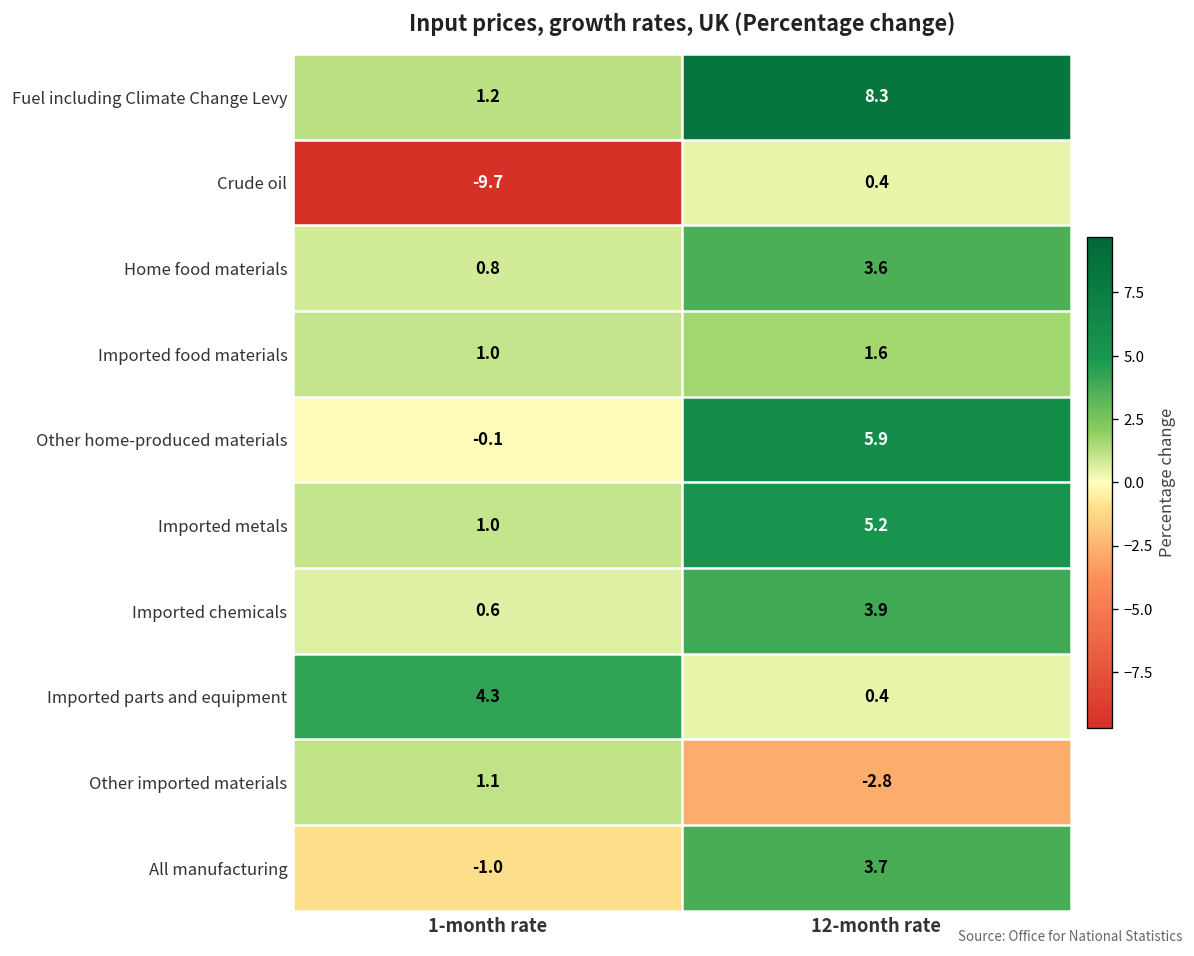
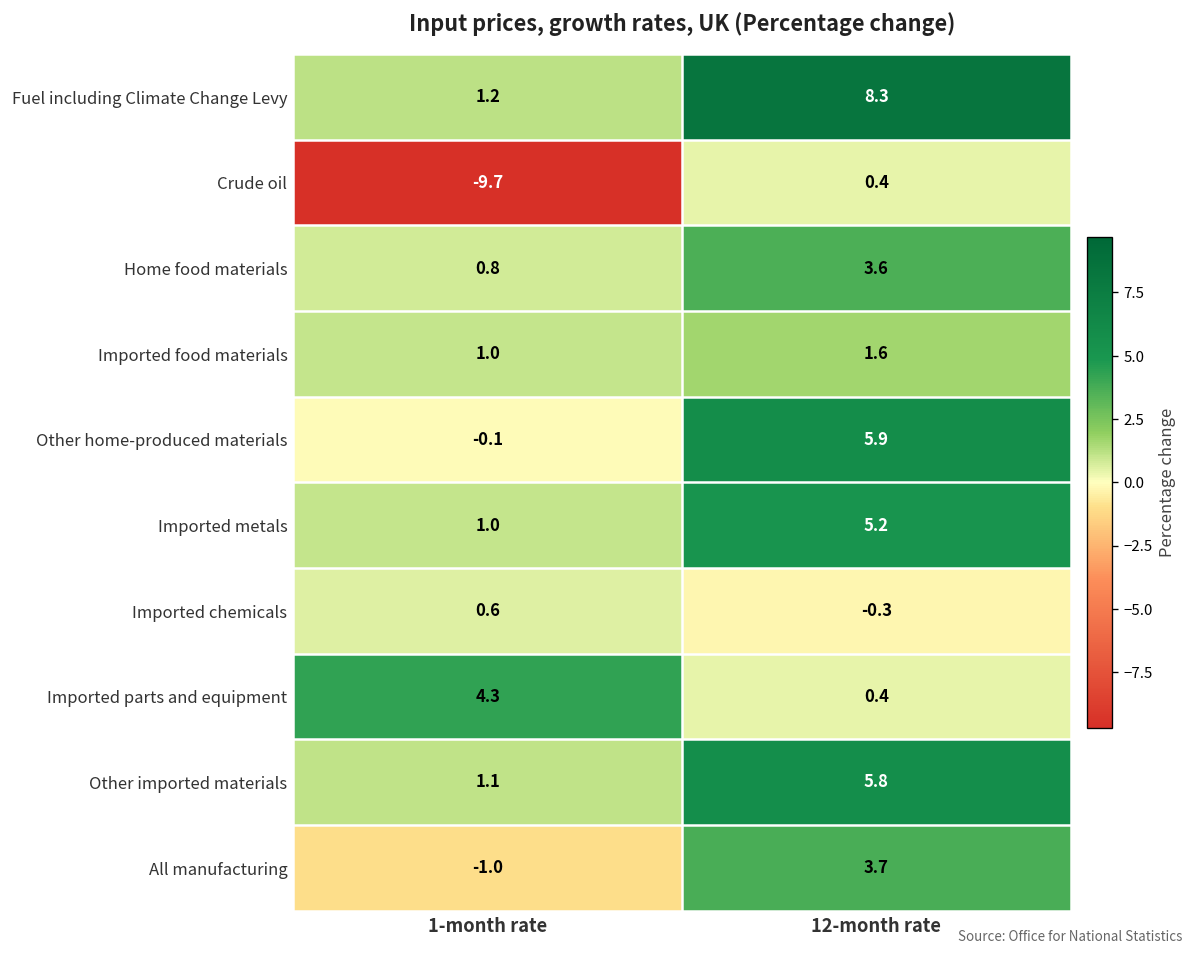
Imported chemicals, 12-month rate: 3.9 -> -0.3
Other imported materials, 12-month rate: -2.8 -> 5.8
